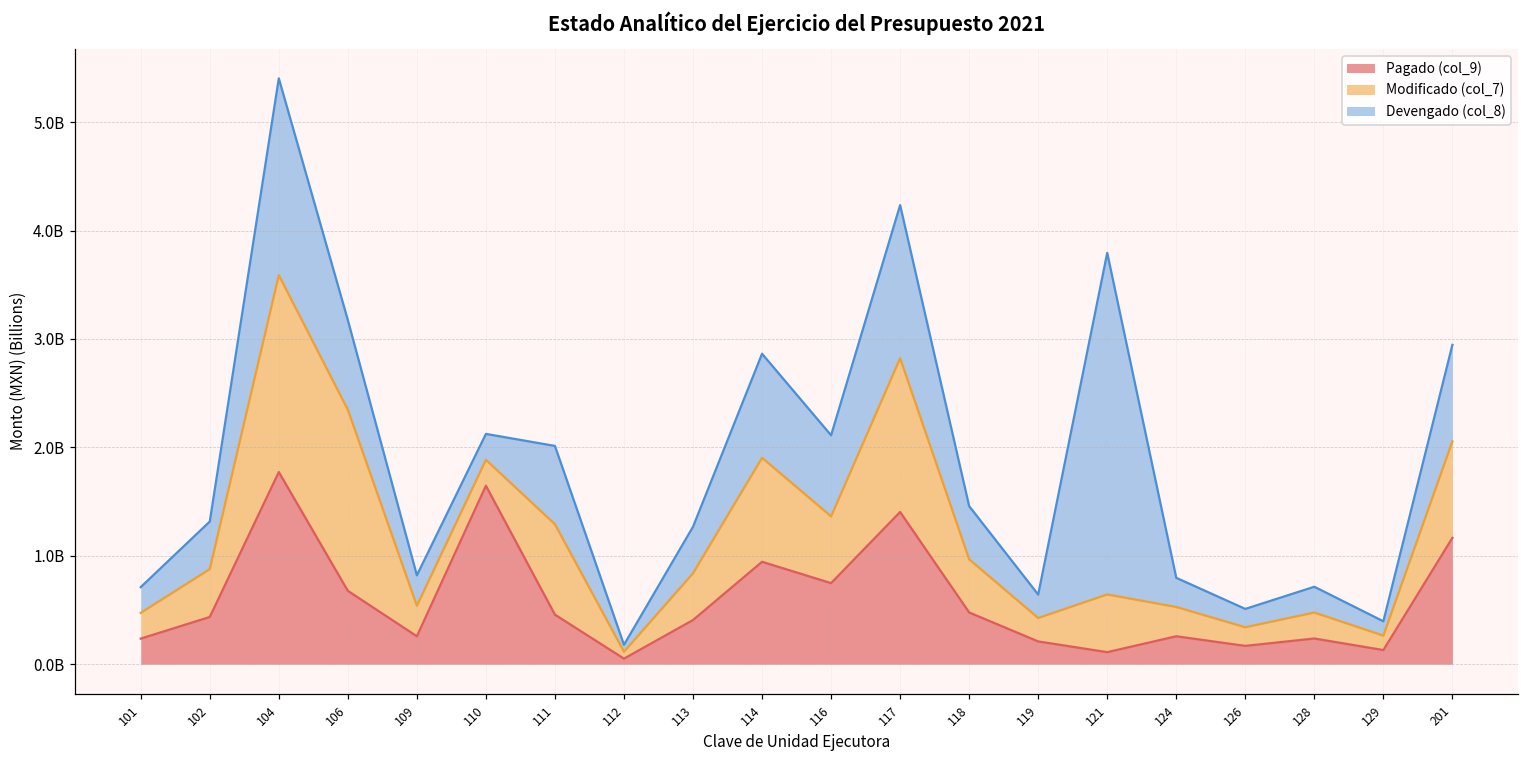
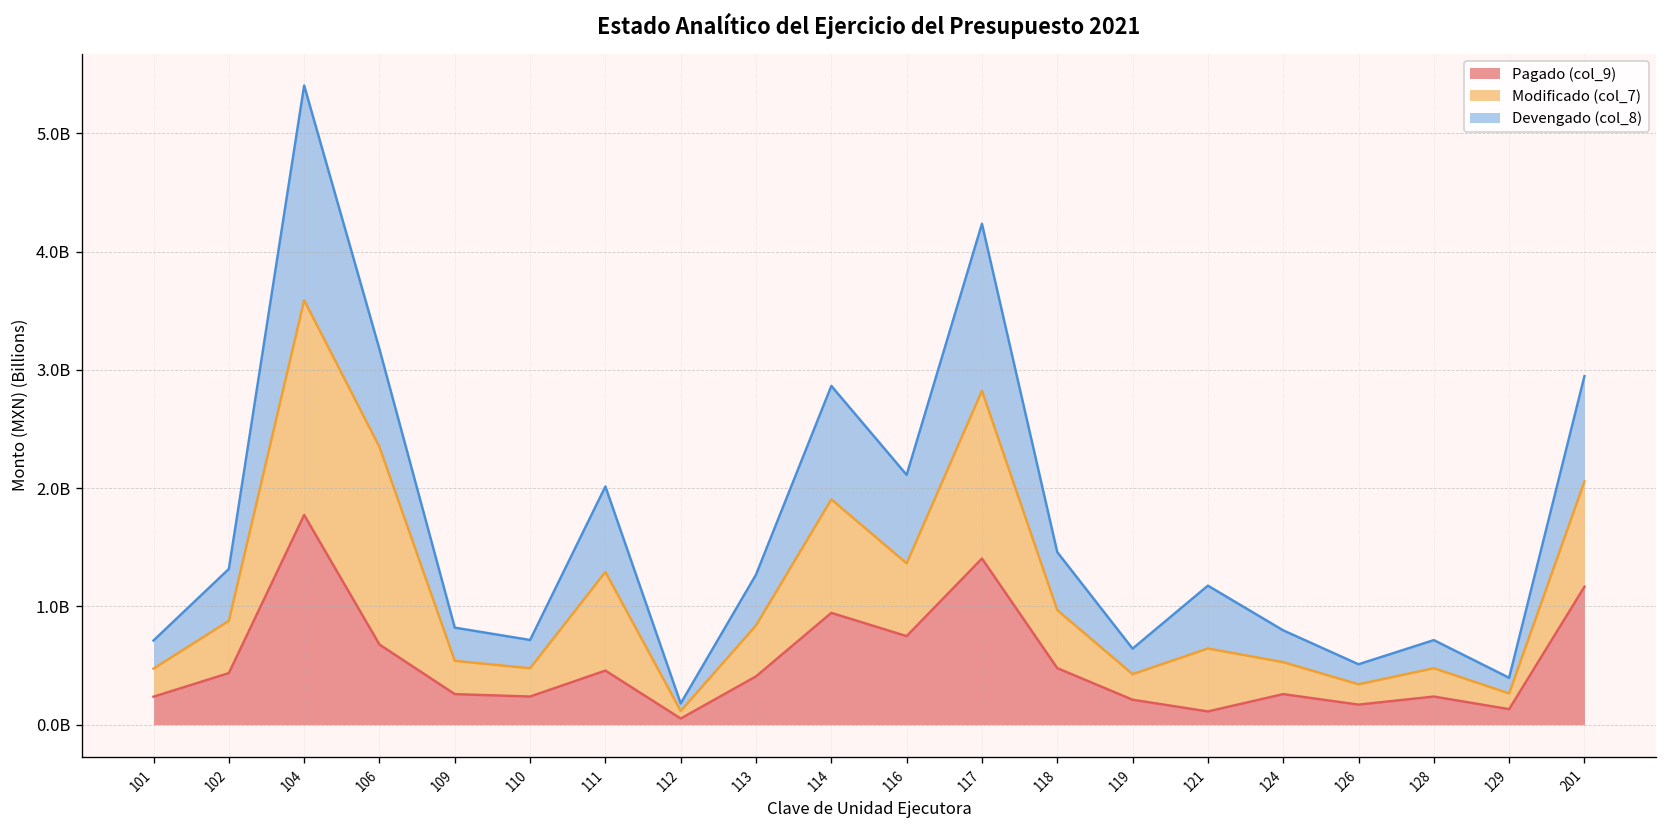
Pagado (col_9), 110: 1600000000 -> 200000000
Devengado (col_8), 121: 3200000000 -> 500000000
